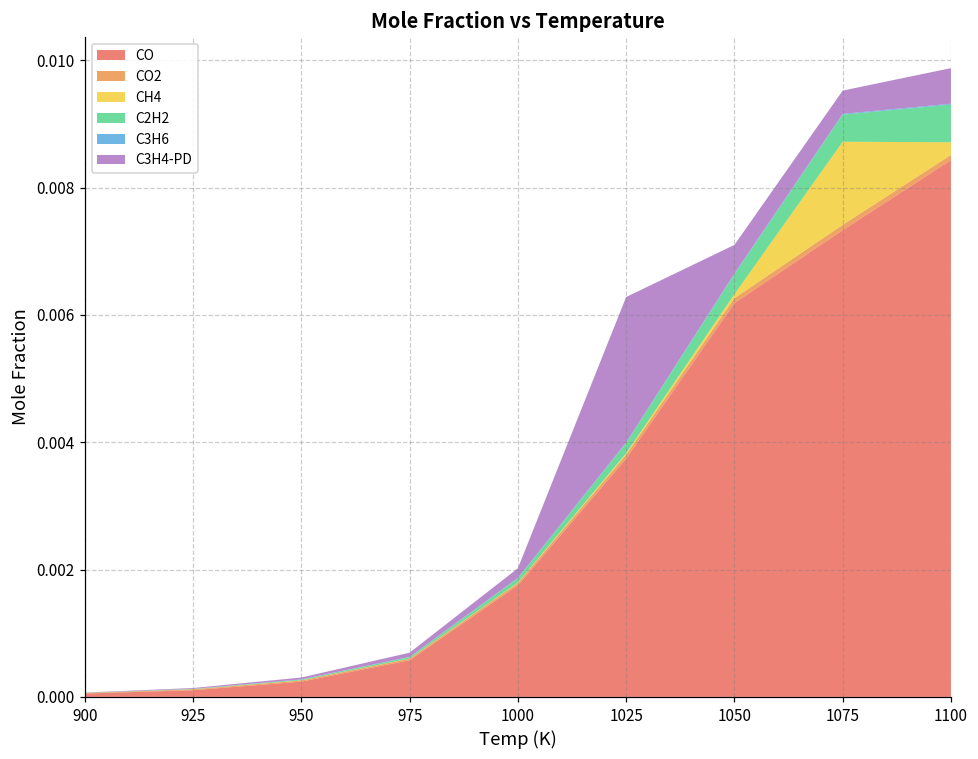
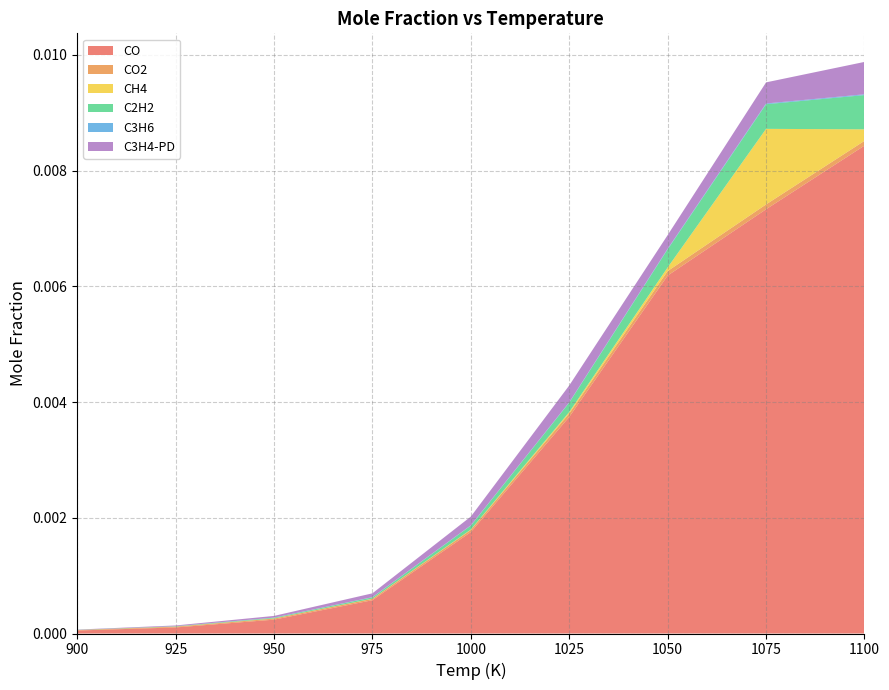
C3H4-PD, 1025: 0.0023 -> 0.0003
C3H4-PD, 1050: 0.0005 -> 0.0002
